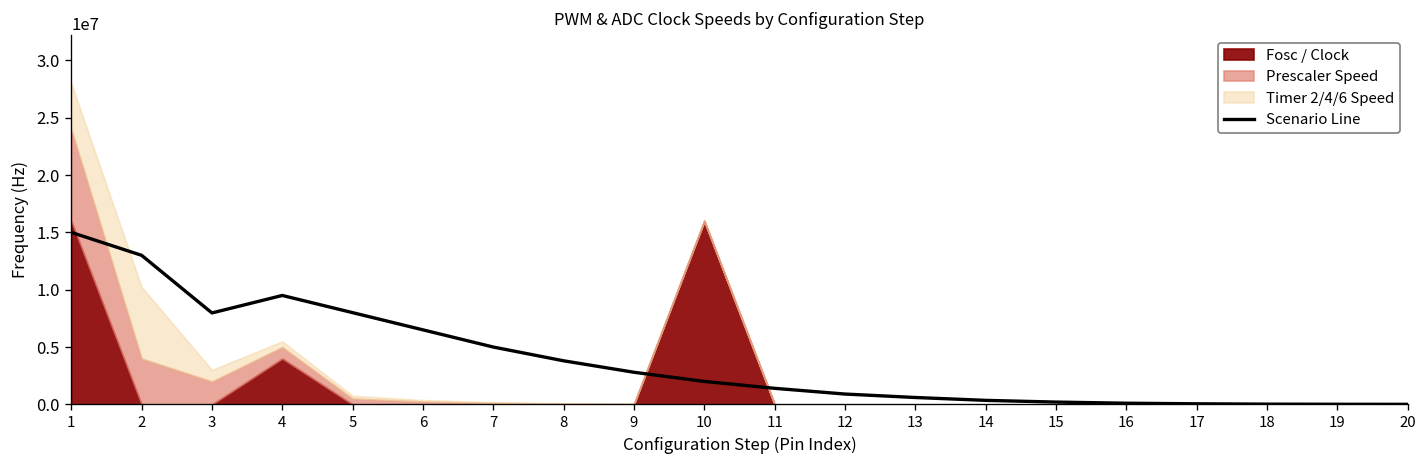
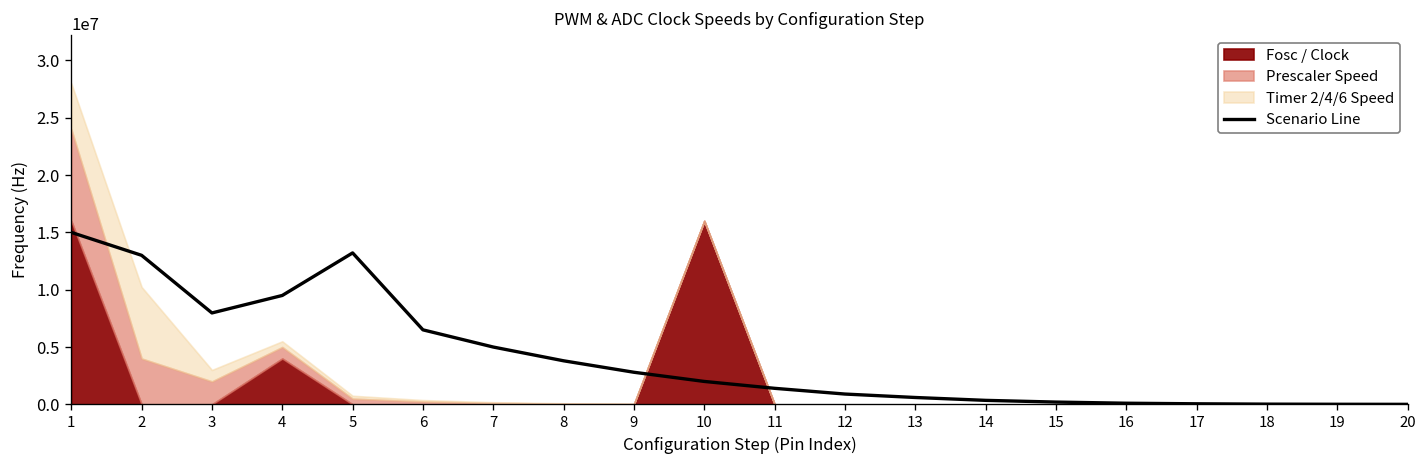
Scenario Line, 5: 8000000 -> 13000000
